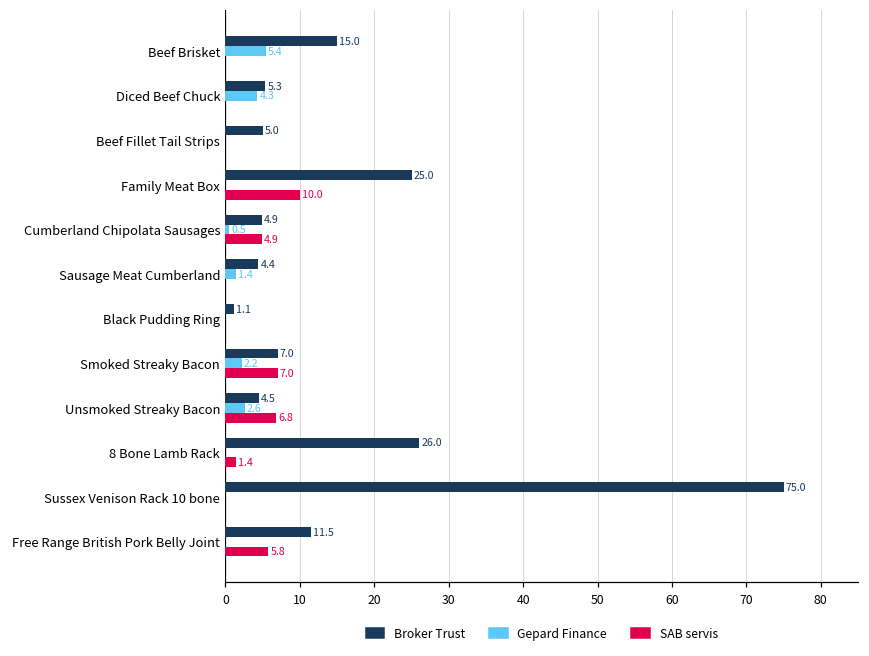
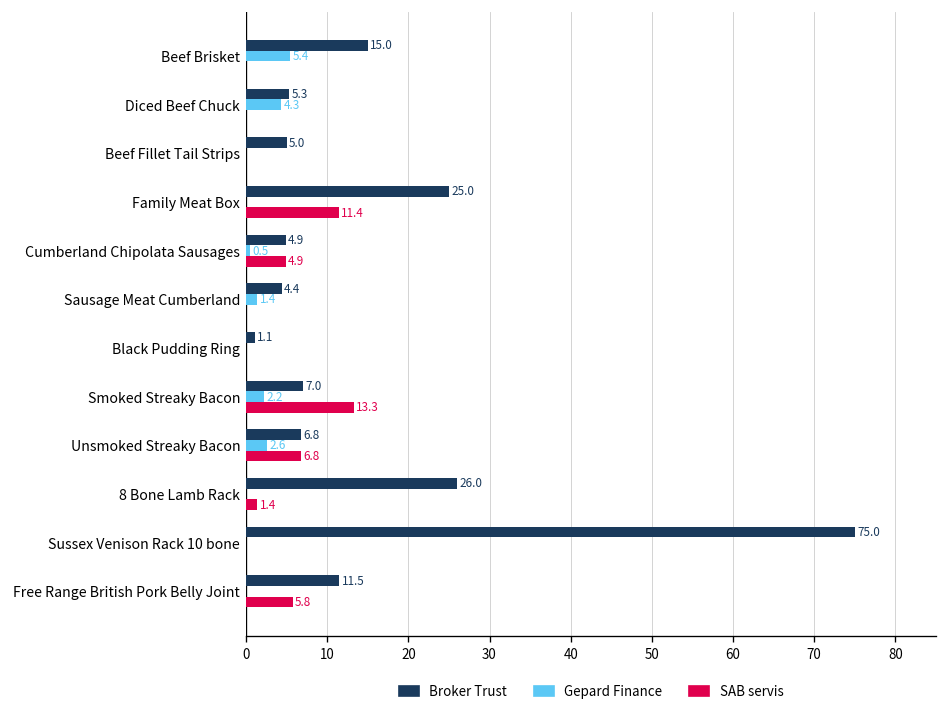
SAB servis, Family Meat Box: 10.0 -> 11.4
SAB servis, Smoked Streaky Bacon: 7.0 -> 13.3
Broker Trust, Unsmoked Streaky Bacon: 4.5 -> 6.8
